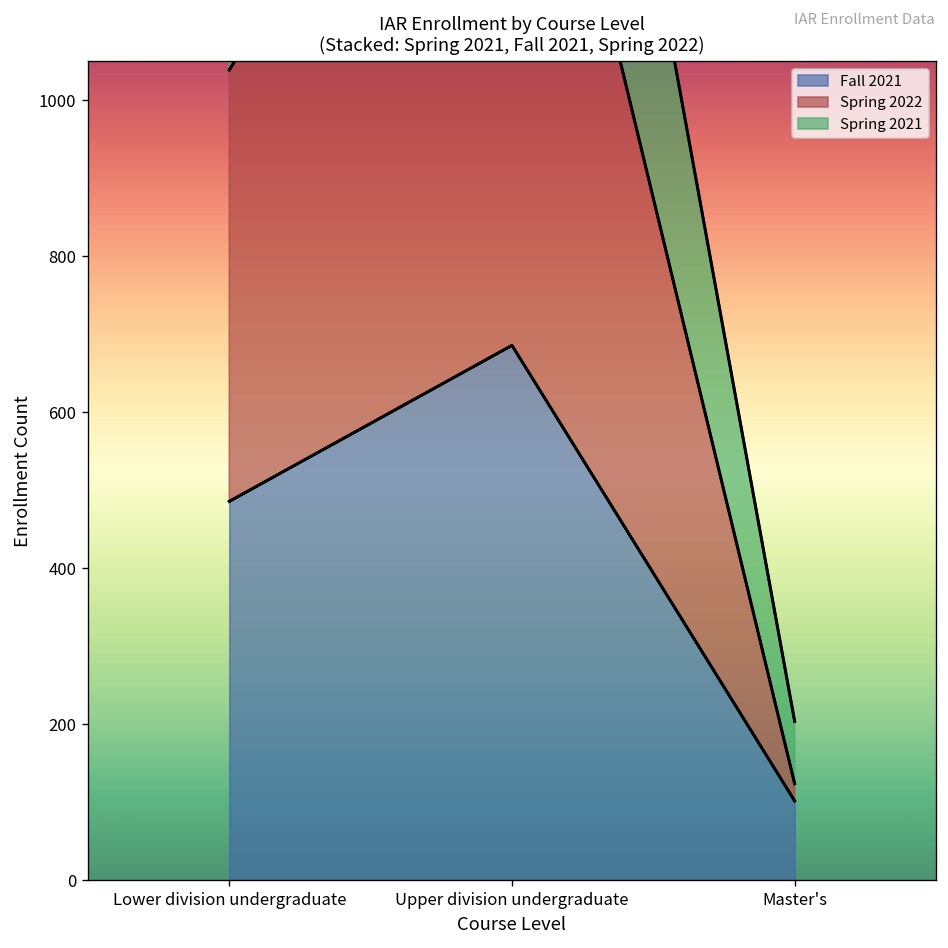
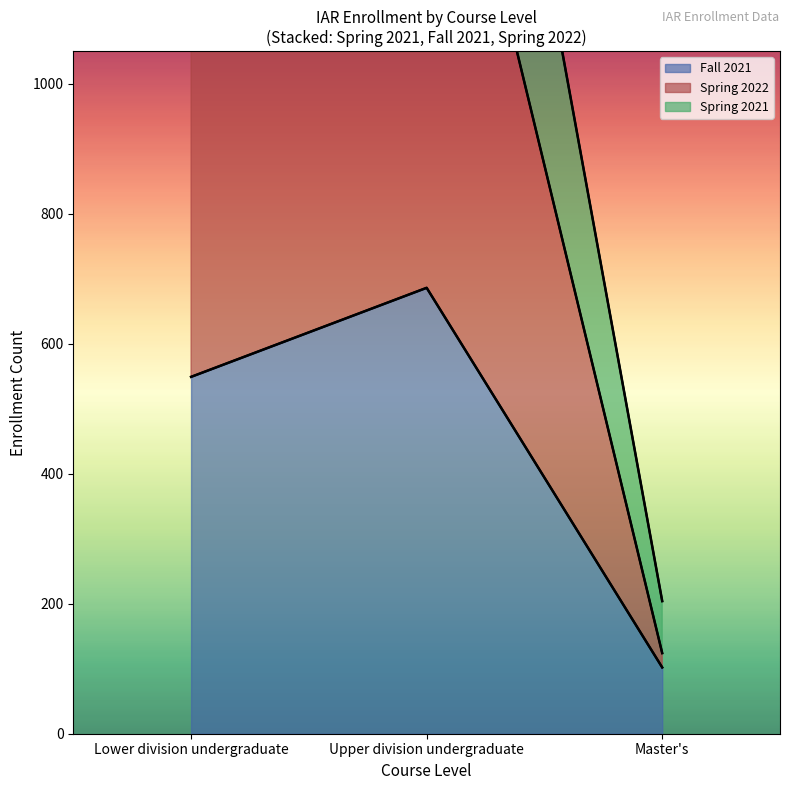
Fall 2021, Lower division undergraduate: 490 -> 550
